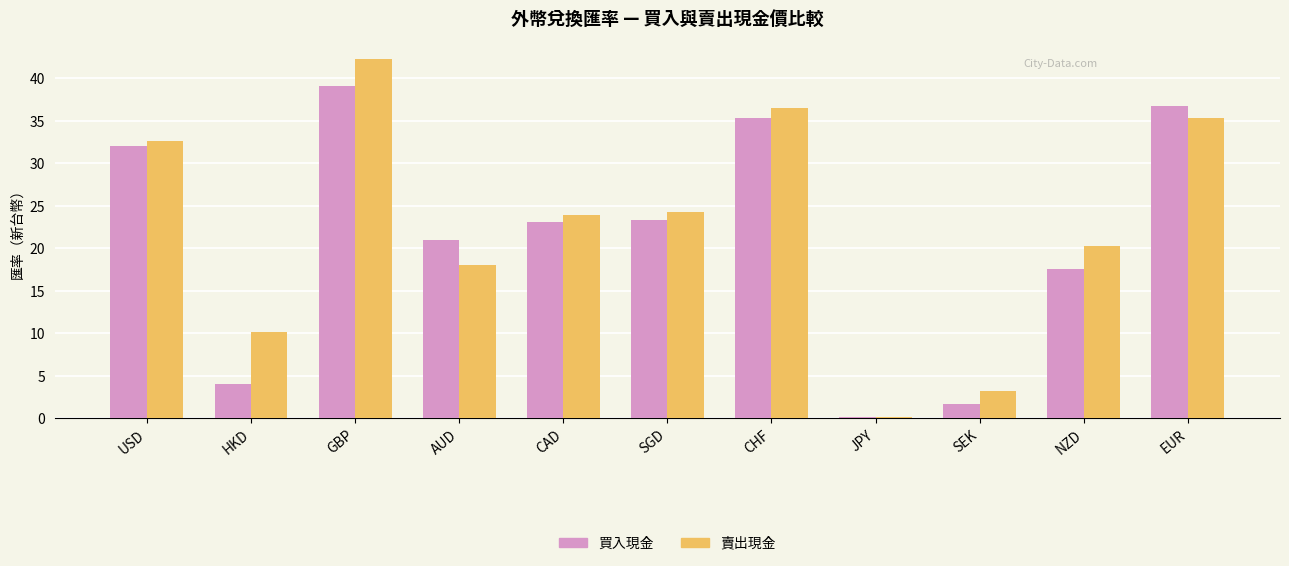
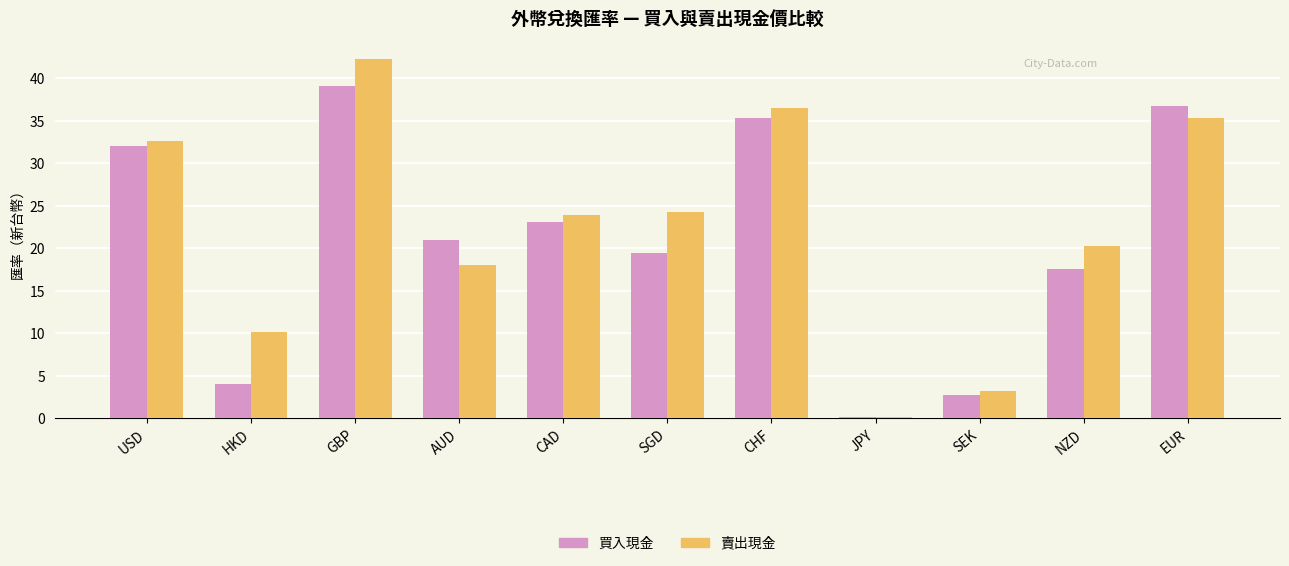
買入現金, SGD: 23 -> 19
買入現金, SEK: 2 -> 3
